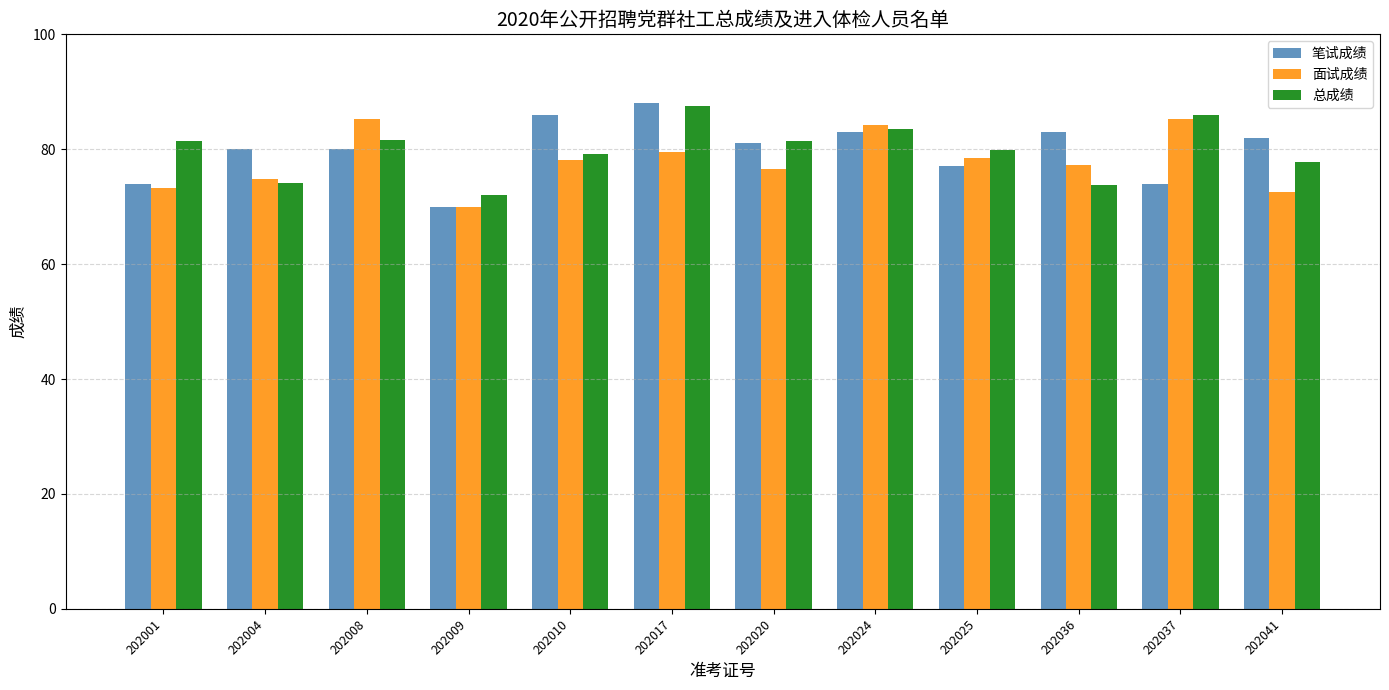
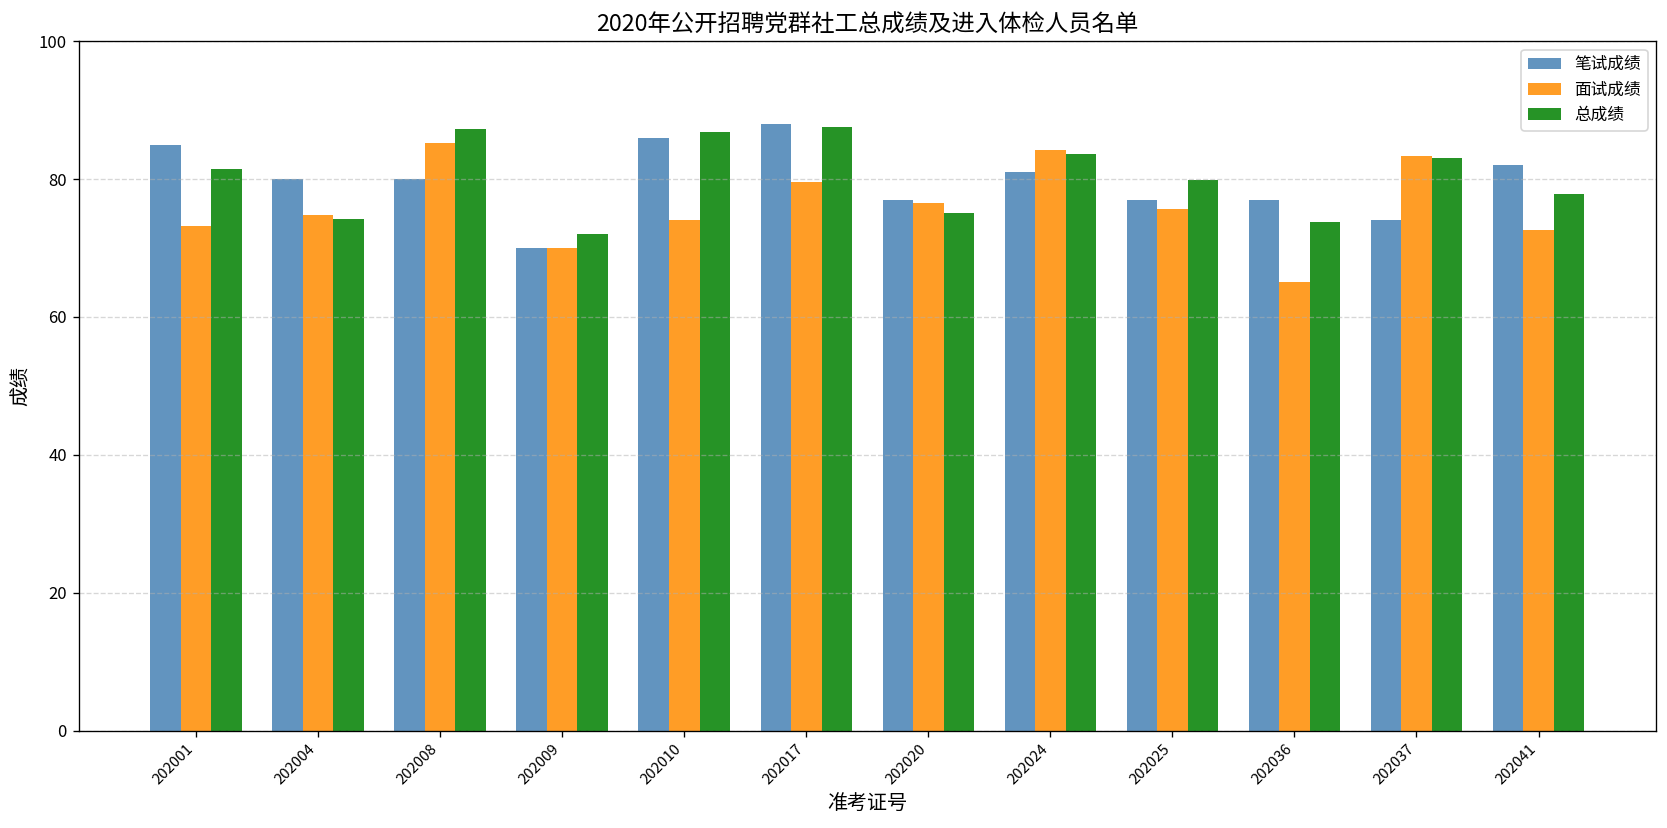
笔试成绩, 202001: 74 -> 85
总成绩, 202008: 82 -> 87
面试成绩, 202010: 78 -> 74
总成绩, 202010: 79 -> 87
笔试成绩, 202020: 81 -> 77
总成绩, 202020: 82 -> 75
笔试成绩, 202024: 83 -> 81
面试成绩, 202025: 79 -> 76
笔试成绩, 202036: 83 -> 77
面试成绩, 202036: 77 -> 65
面试成绩, 202037: 85 -> 83
总成绩, 202037: 86 -> 83
